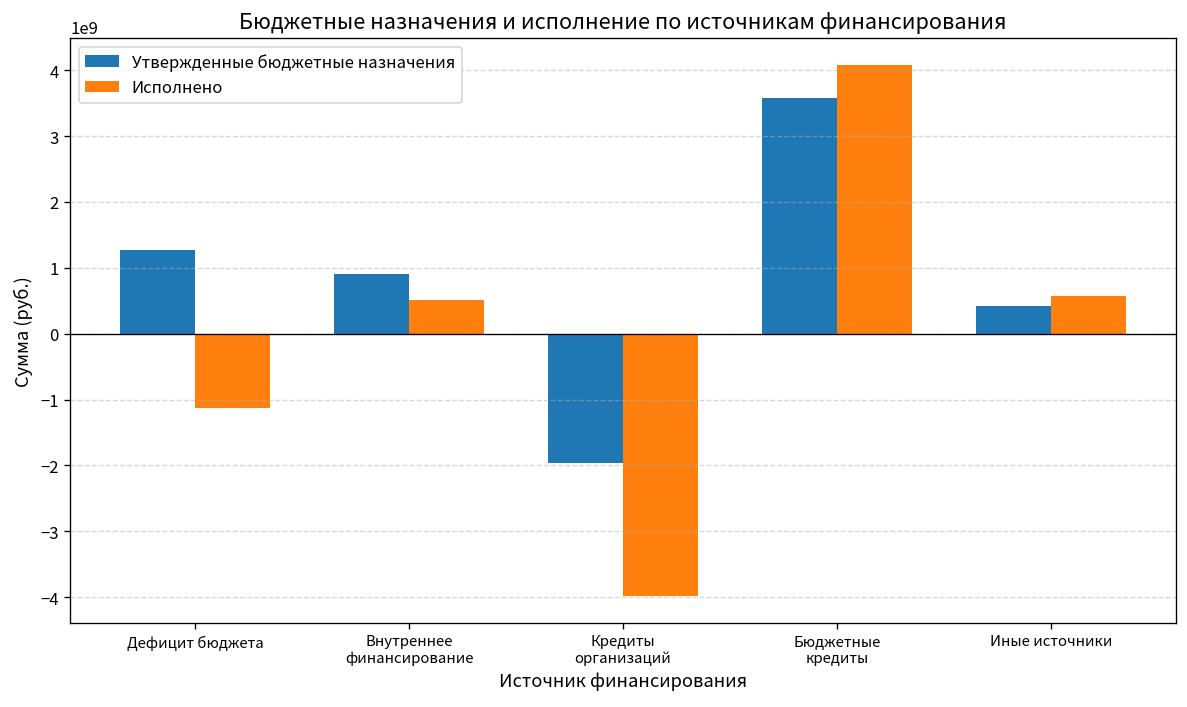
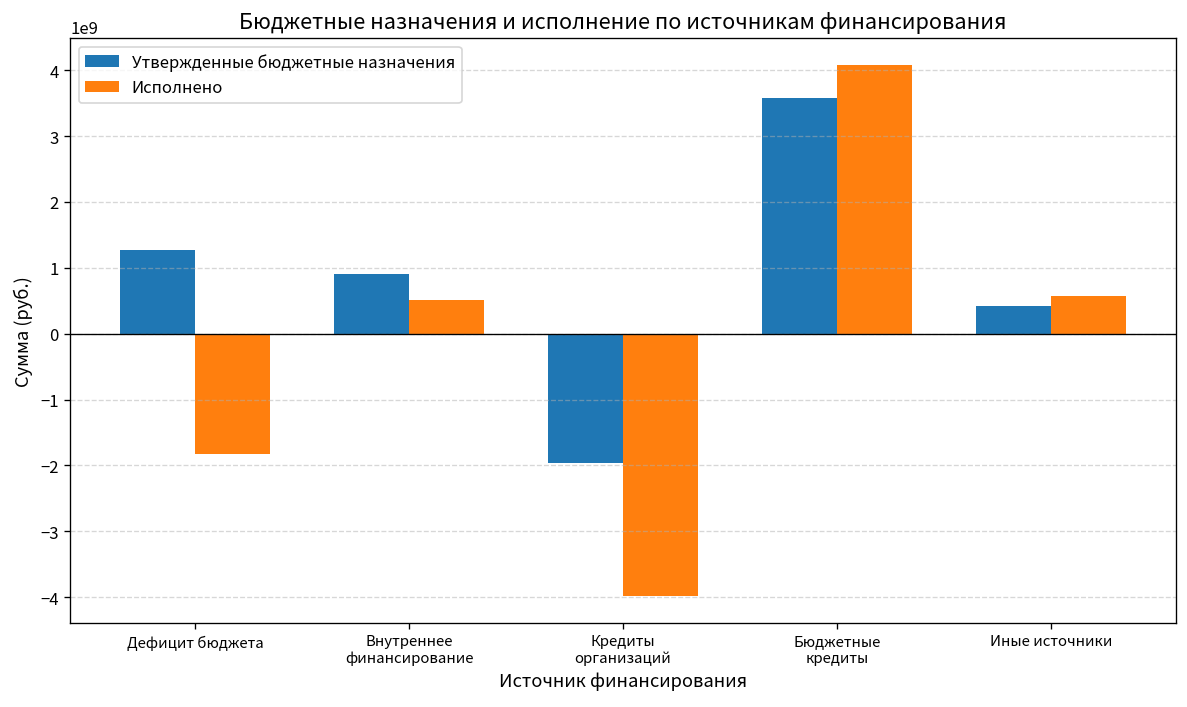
Исполнено, Дефицит бюджета: -1100000000 -> -1800000000
